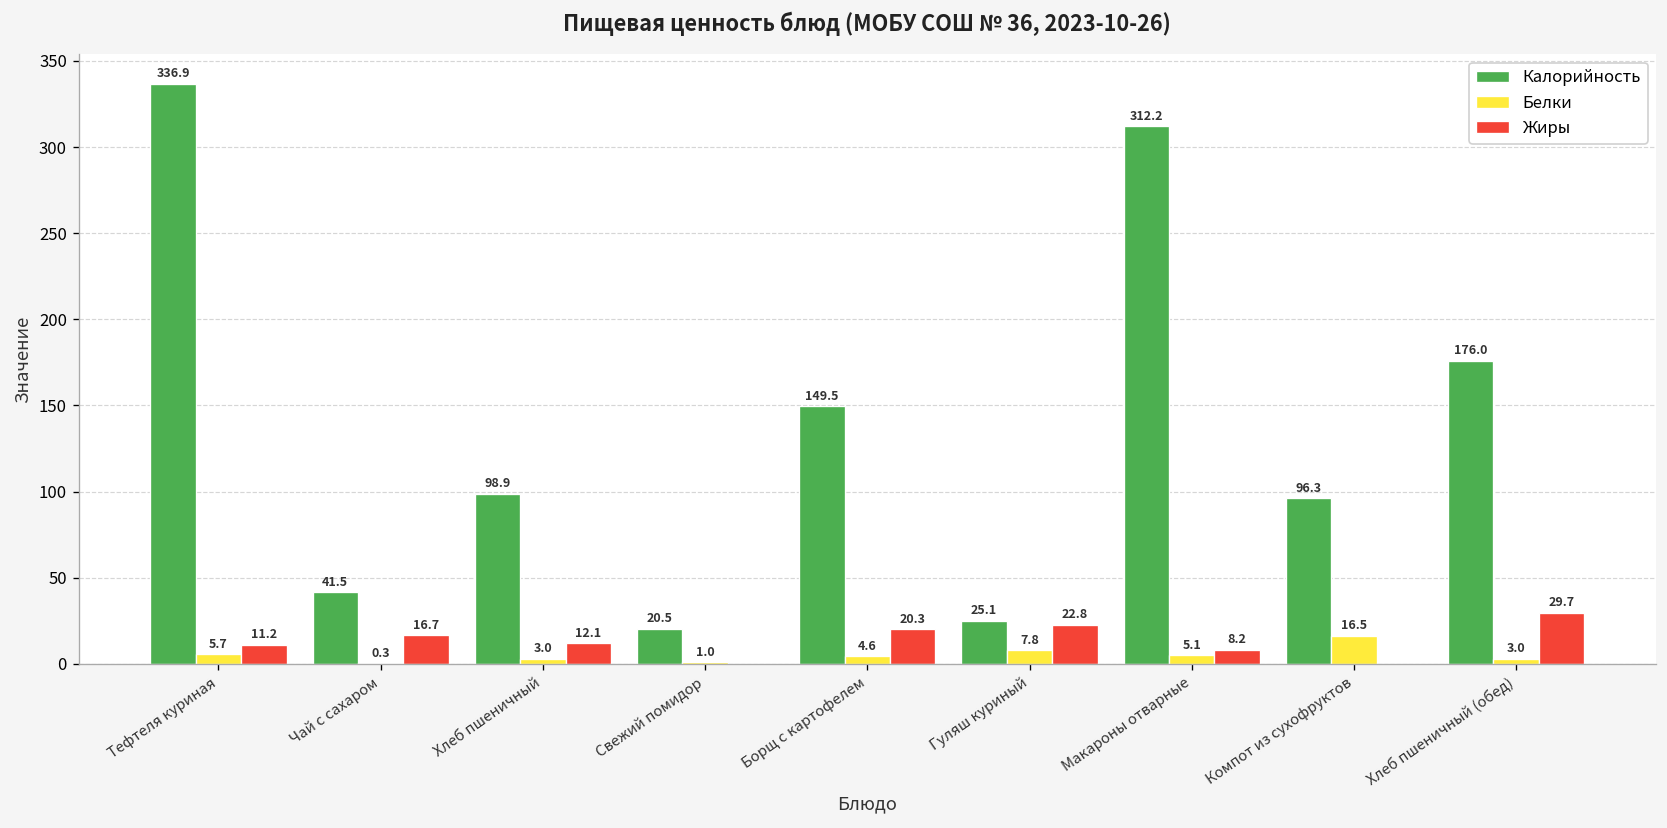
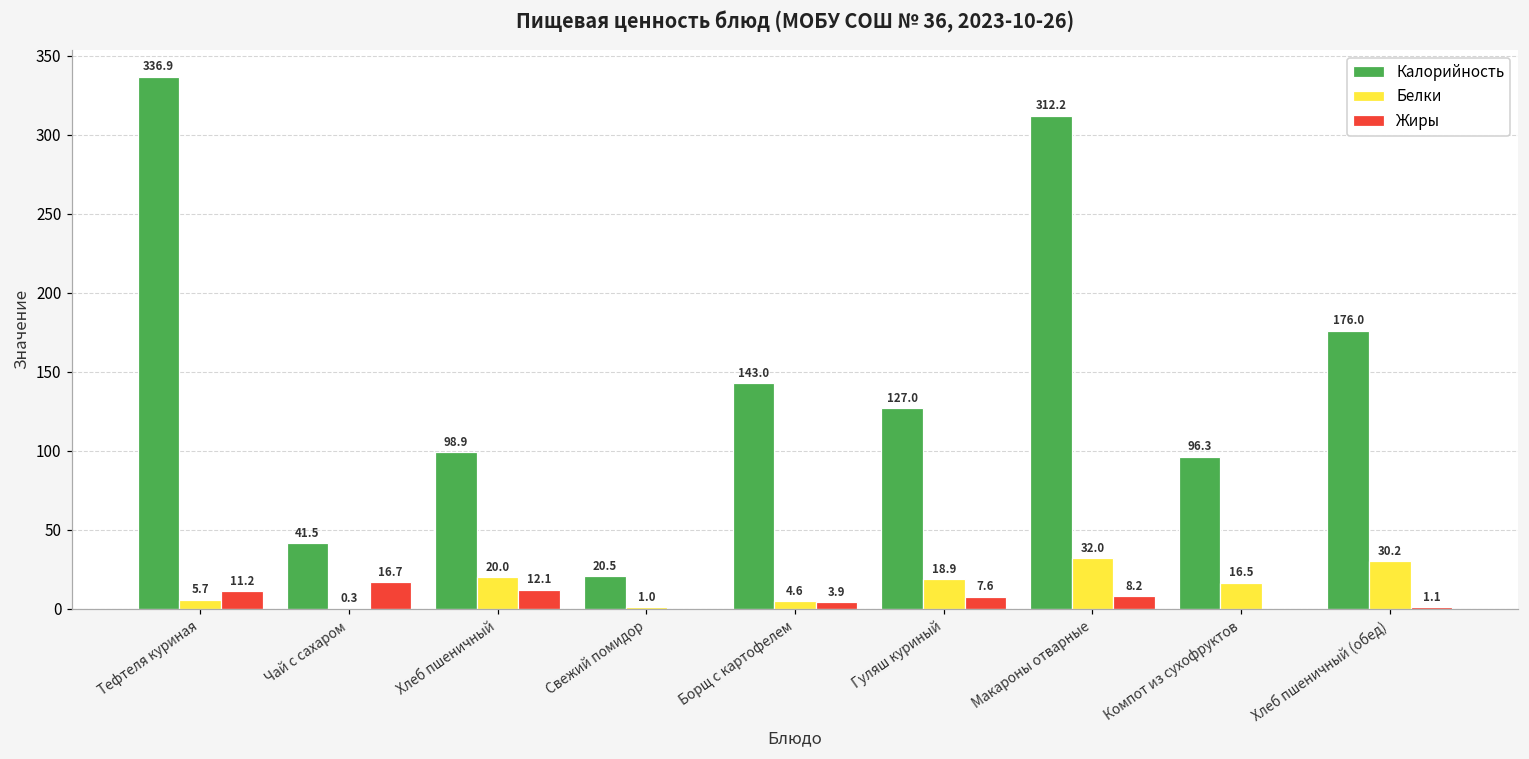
Белки, Хлеб пшеничный: 3.0 -> 20.0
Калорийность, Борщ с картофелем: 149.5 -> 143.0
Жиры, Борщ с картофелем: 20.3 -> 3.9
Калорийность, Гуляш куриный: 25.1 -> 127.0
Белки, Гуляш куриный: 7.8 -> 18.9
Жиры, Гуляш куриный: 22.8 -> 7.6
Белки, Макароны отварные: 5.1 -> 32.0
Белки, Хлеб пшеничный (обед): 3.0 -> 30.2
Жиры, Хлеб пшеничный (обед): 29.7 -> 1.1
